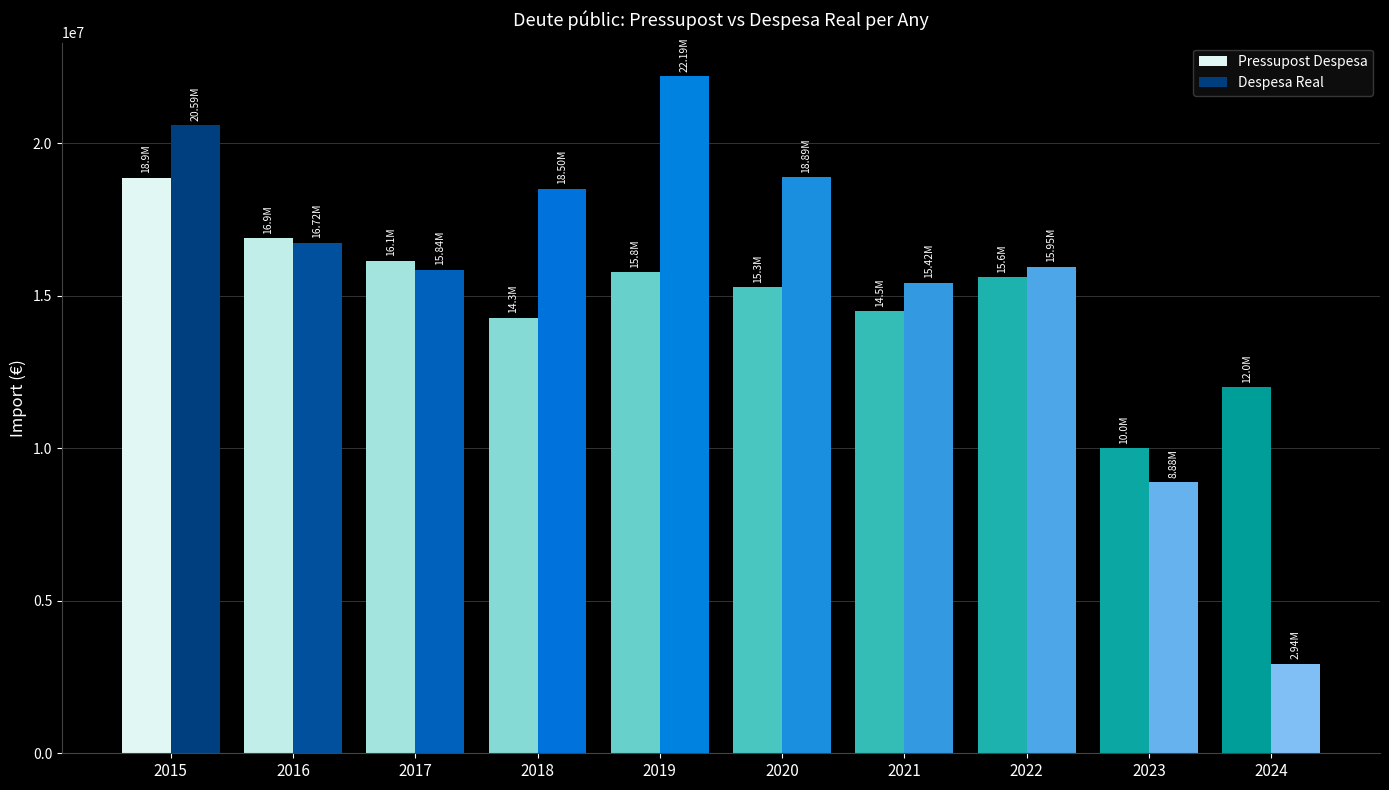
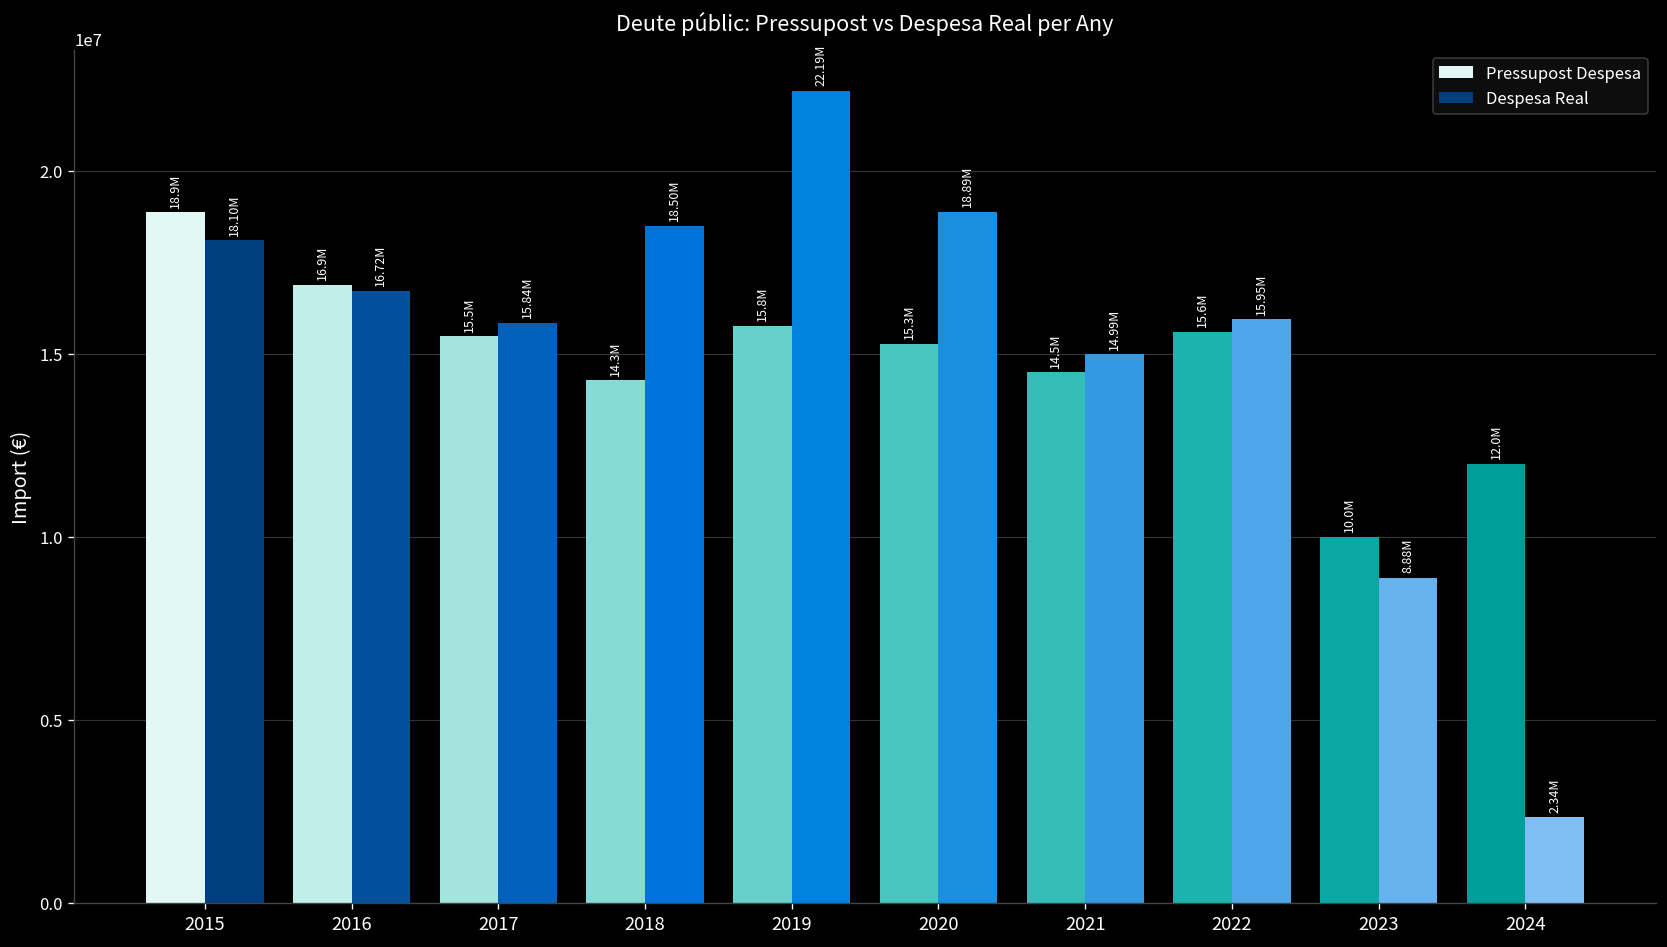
Despesa Real, 2015: 20.59M -> 18.10M
Pressupost Despesa, 2017: 16.1M -> 15.5M
Despesa Real, 2021: 15.42M -> 14.99M
Despesa Real, 2024: 2.94M -> 2.34M
